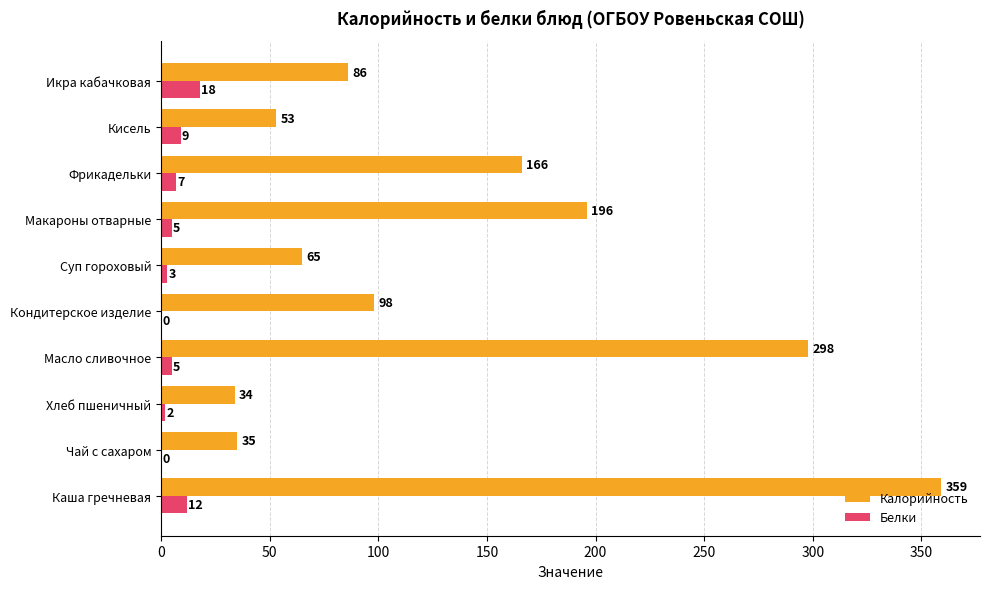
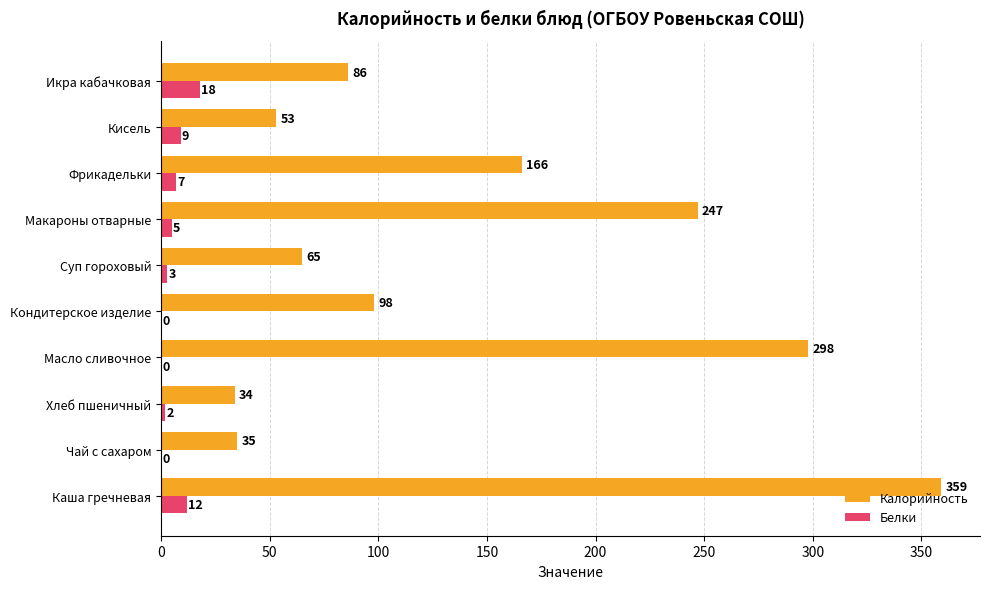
Калорийность, Макароны отварные: 196 -> 247
Белки, Масло сливочное: 5 -> 0
